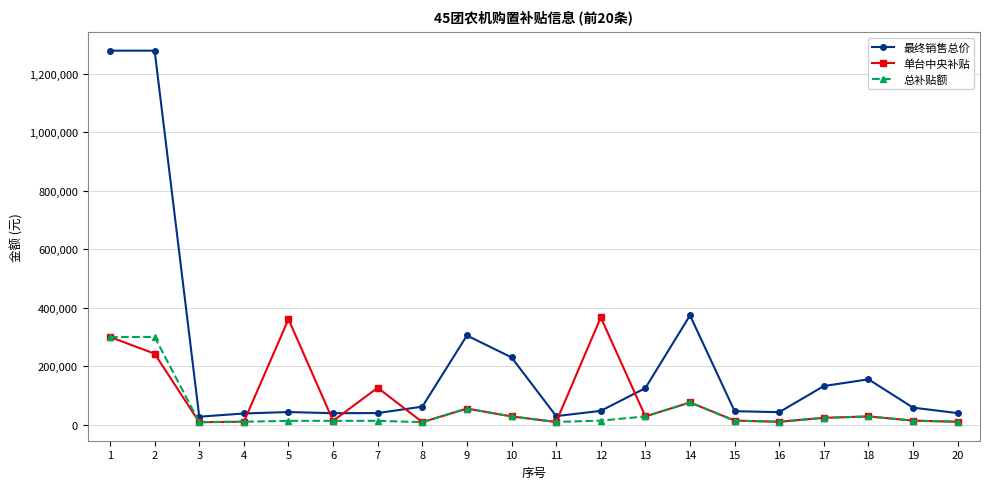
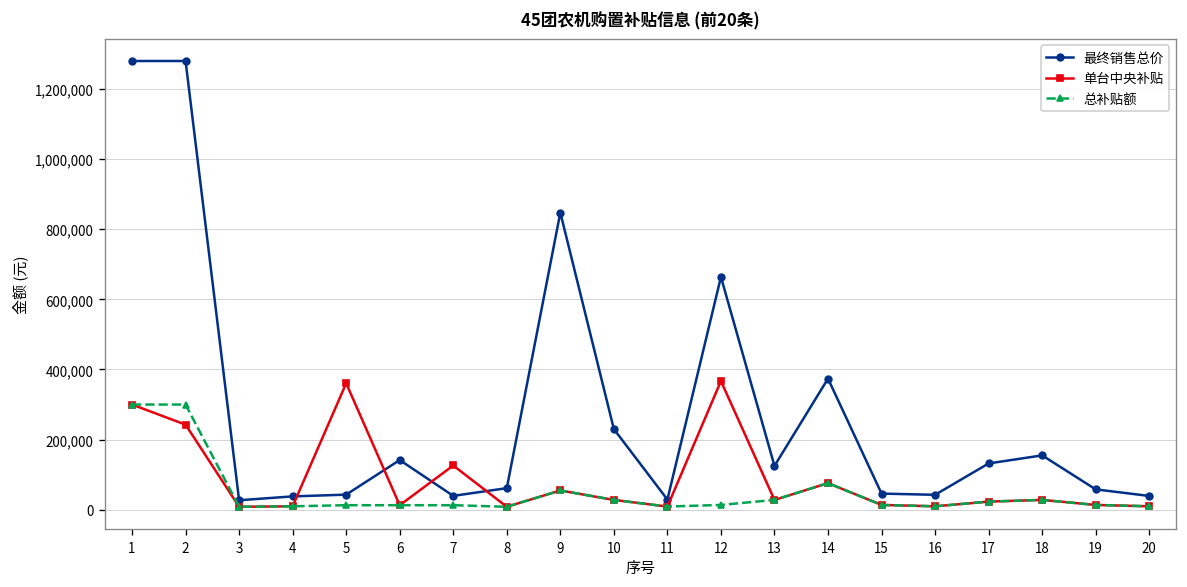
最终销售总价, 6: 40,000 -> 140,000
最终销售总价, 9: 310,000 -> 850,000
最终销售总价, 12: 50,000 -> 660,000
